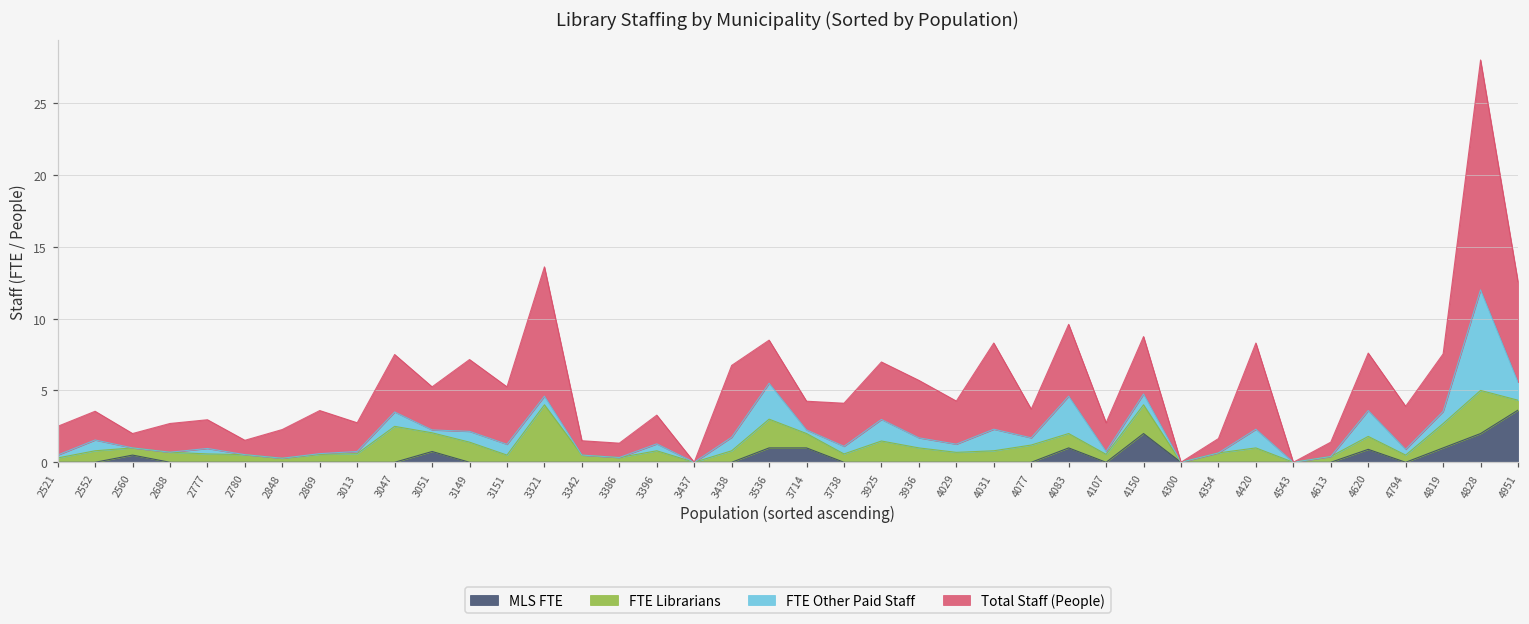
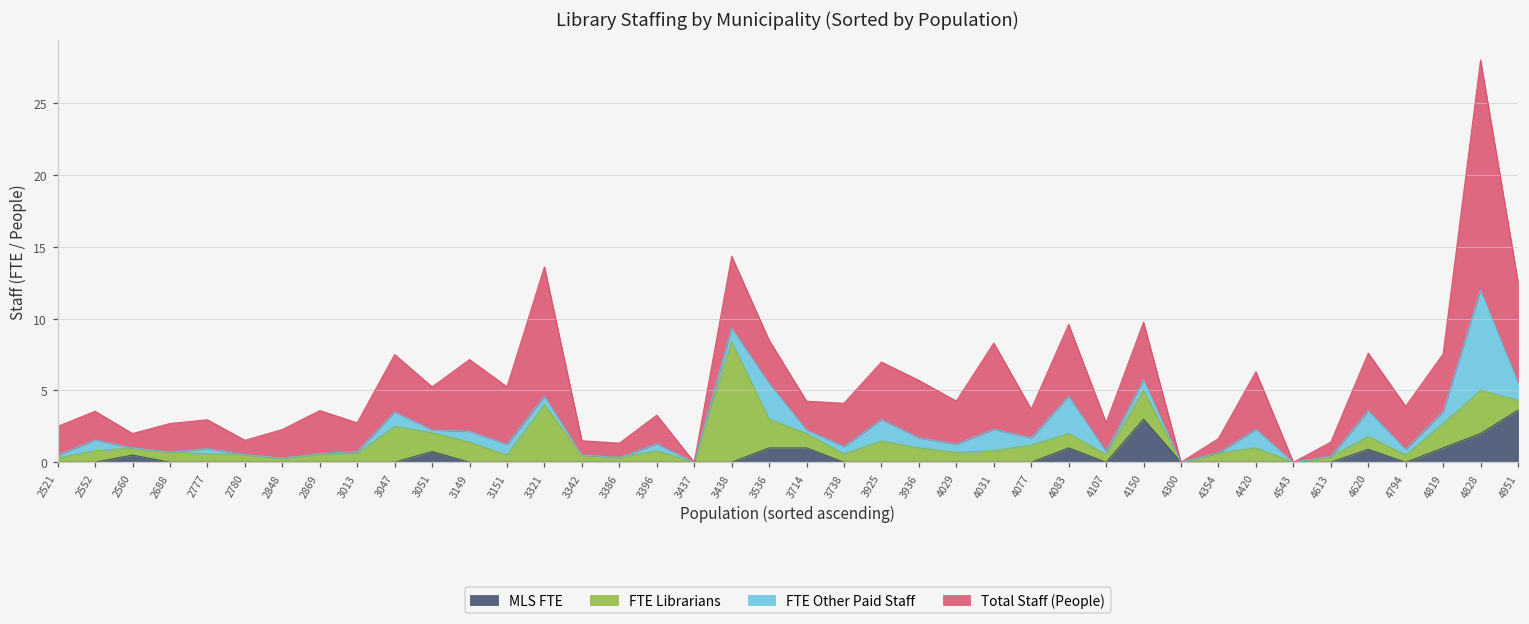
FTE Librarians, 3438: 0.8 -> 8.4
MLS FTE, 4150: 2 -> 3
Total Staff (People), 4420: 6 -> 4
